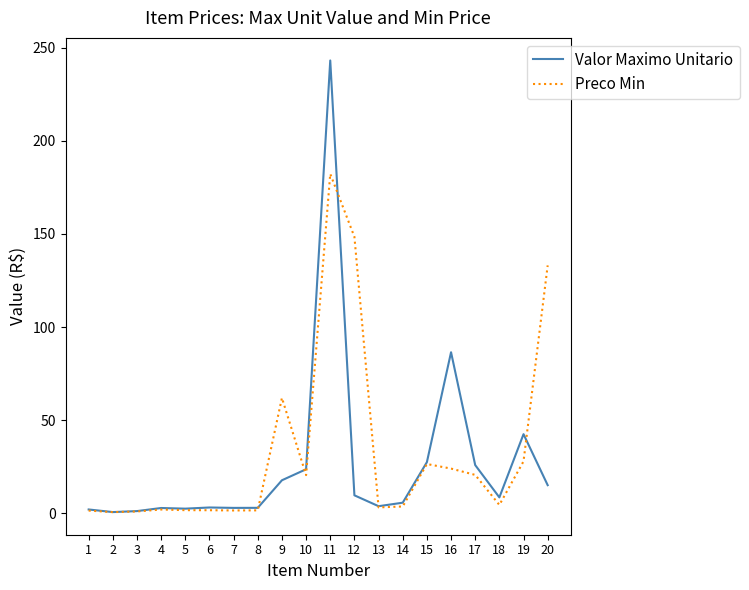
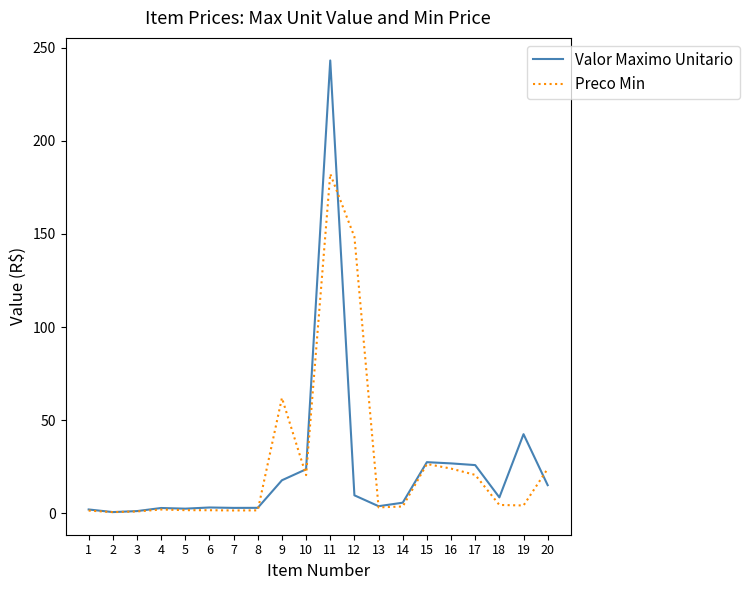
Valor Maximo Unitario, 16: 86 -> 27
Preco Min, 19: 28 -> 4
Preco Min, 20: 133 -> 24
